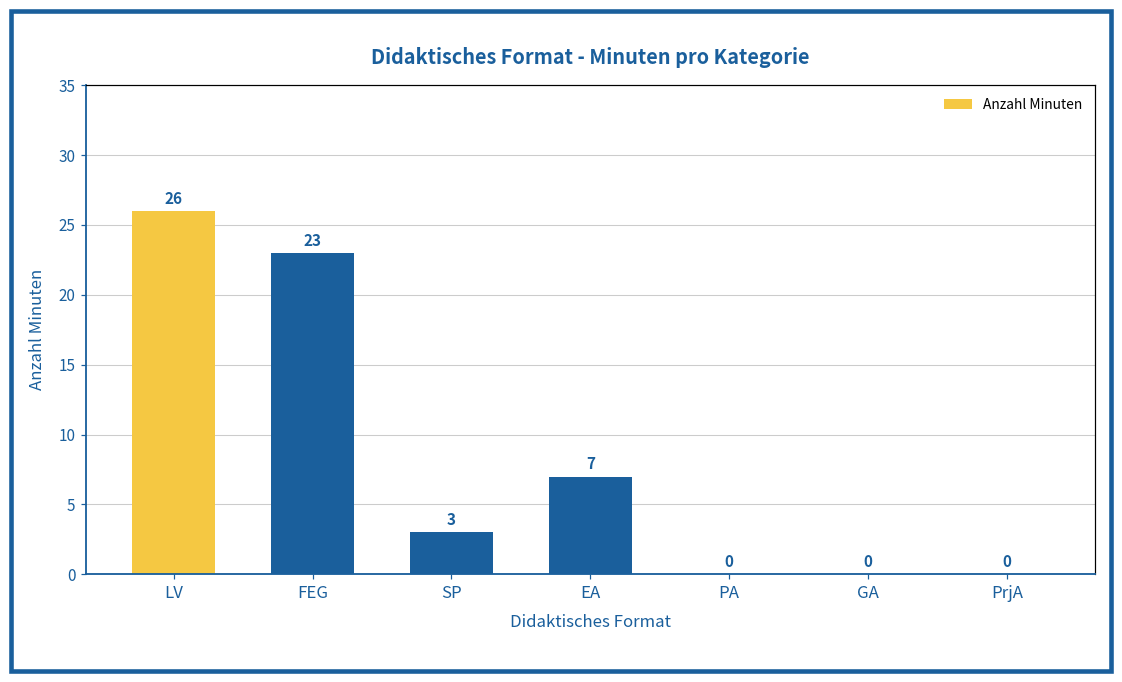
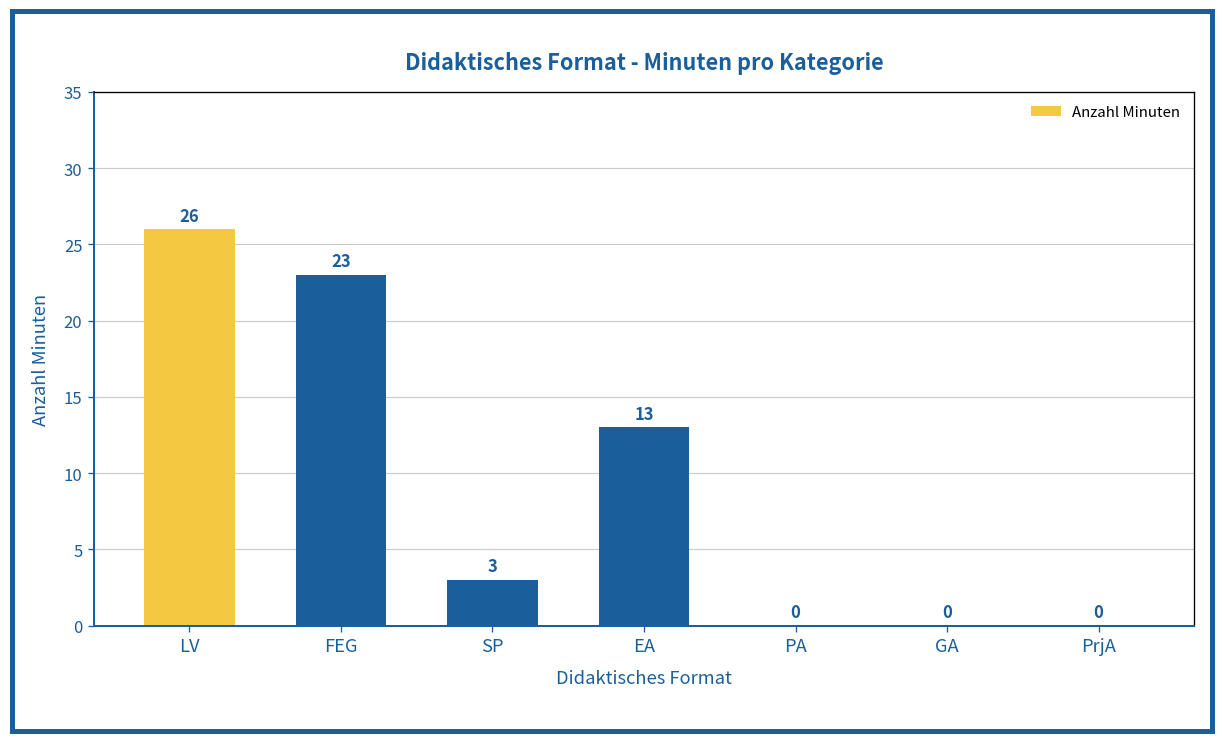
EA: 7 -> 13
